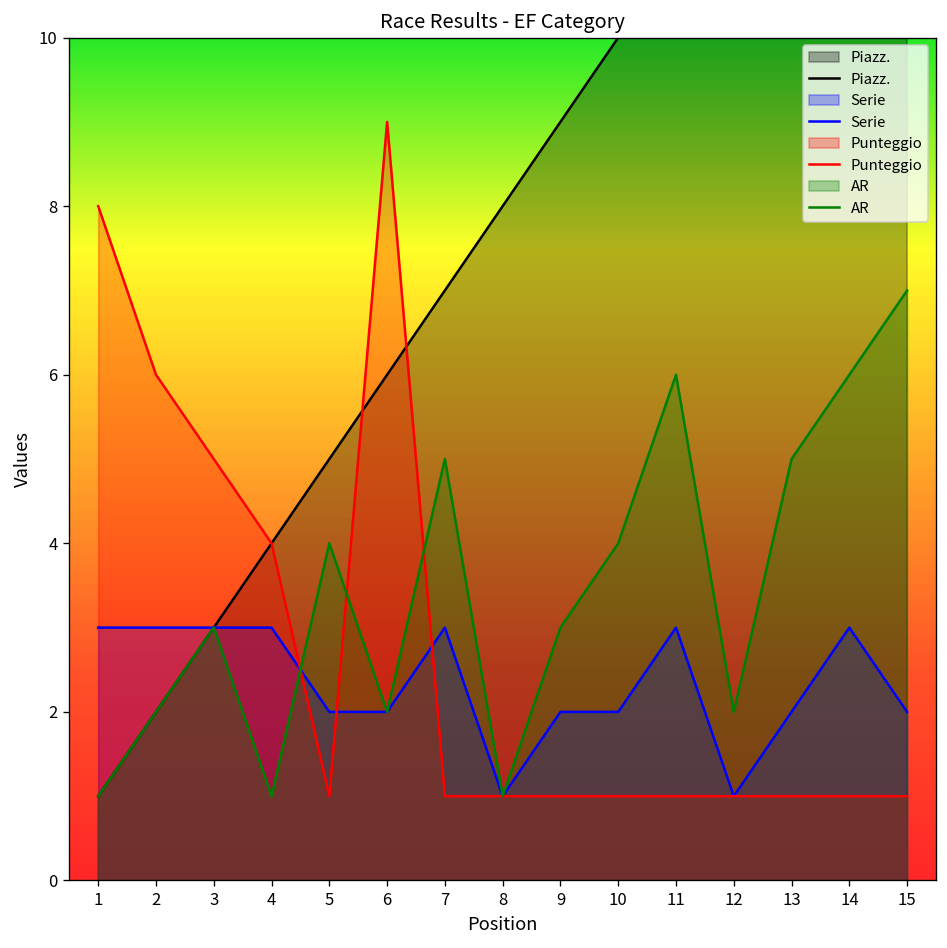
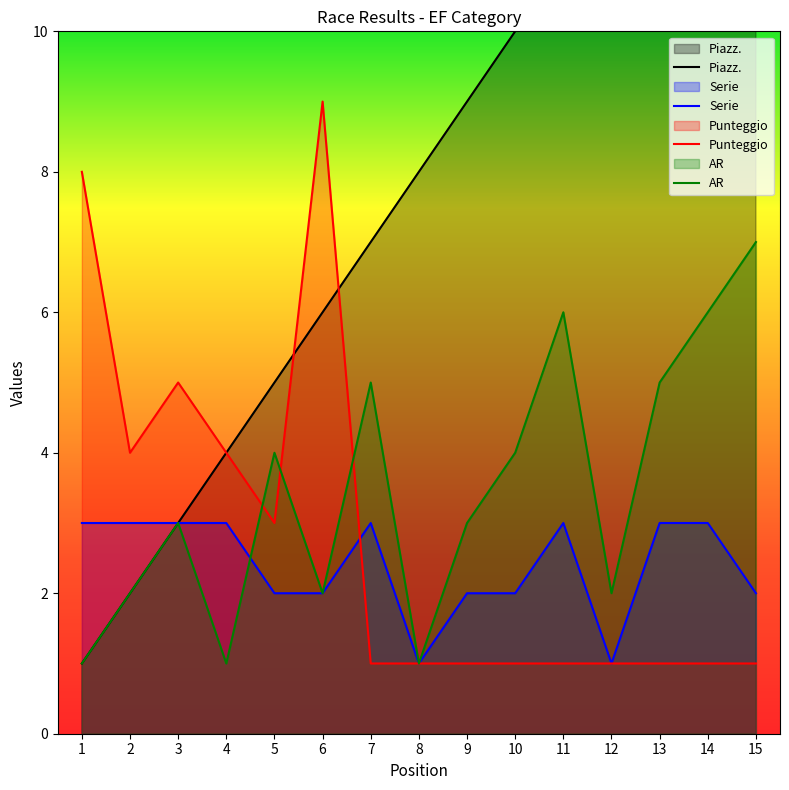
Punteggio, 2: 6 -> 4
Punteggio, 5: 1 -> 3
Serie, 13: 2 -> 3
